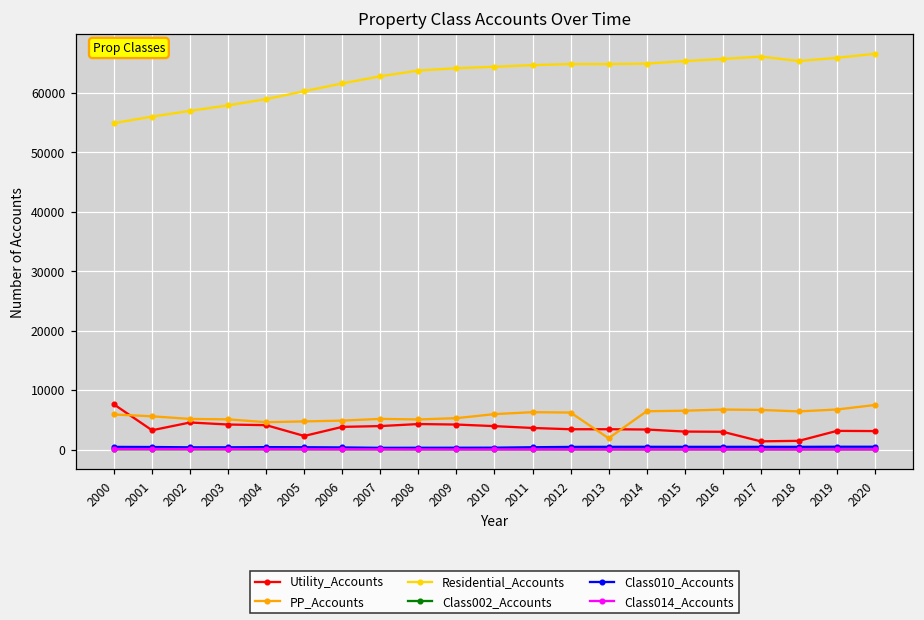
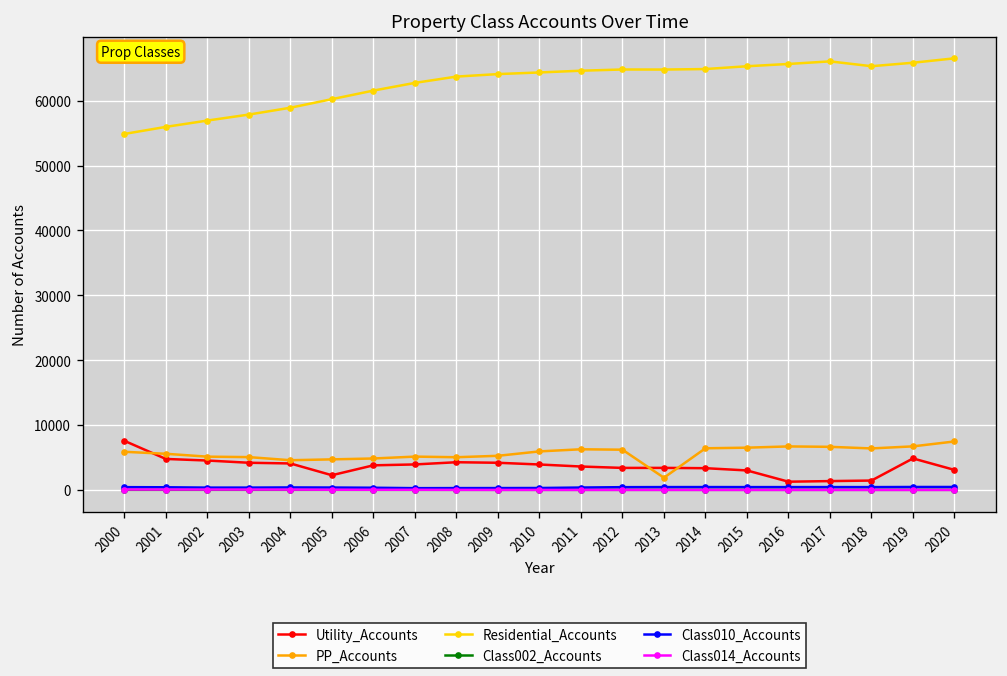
Utility_Accounts, 2001: 3000 -> 5000
Utility_Accounts, 2016: 3000 -> 1000
Utility_Accounts, 2019: 3000 -> 5000
